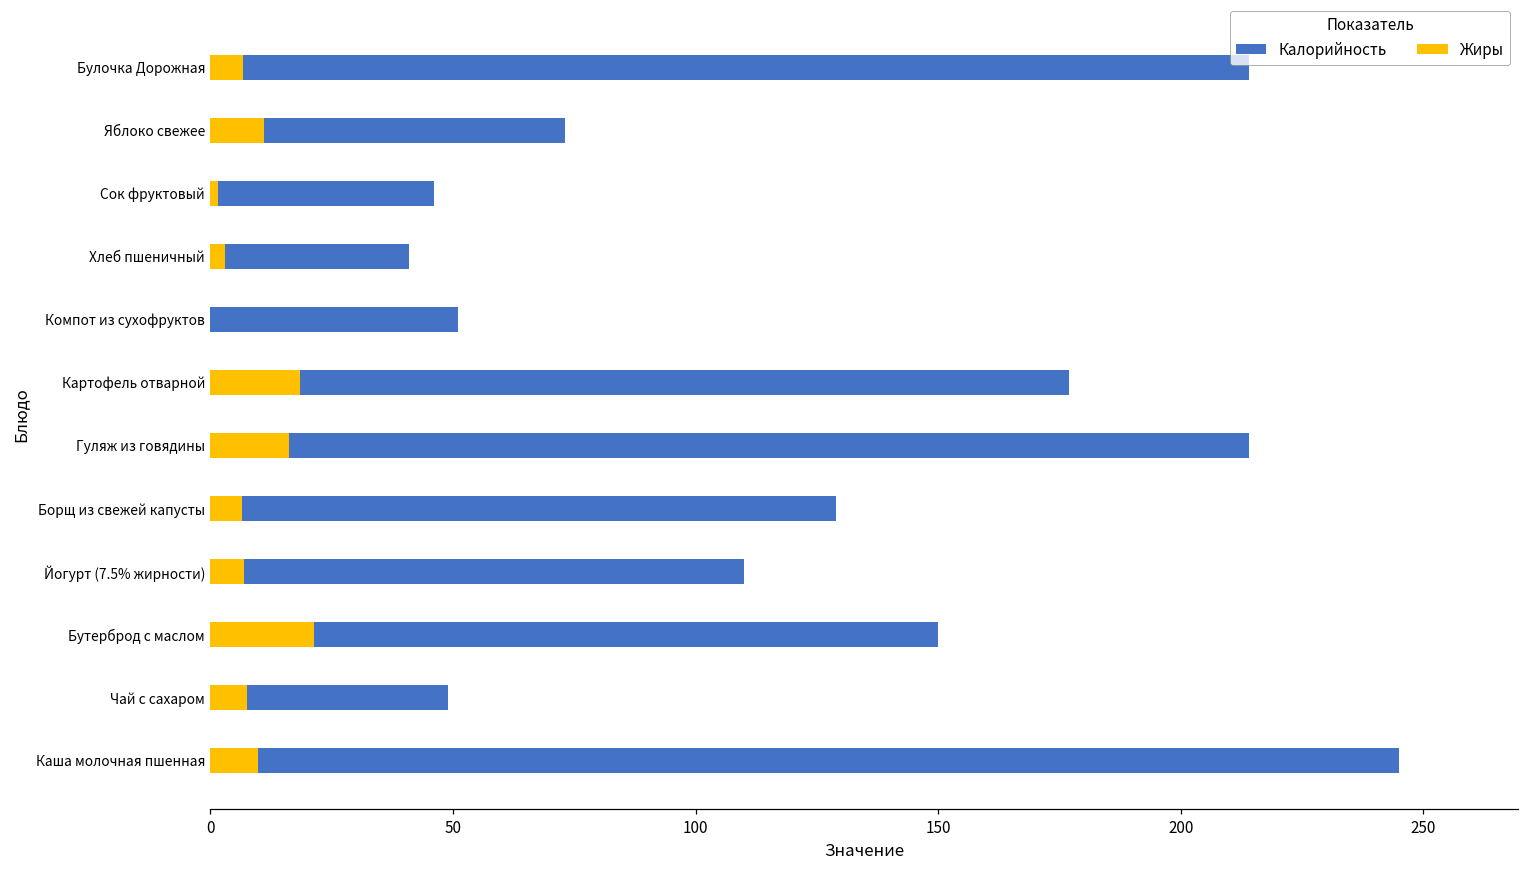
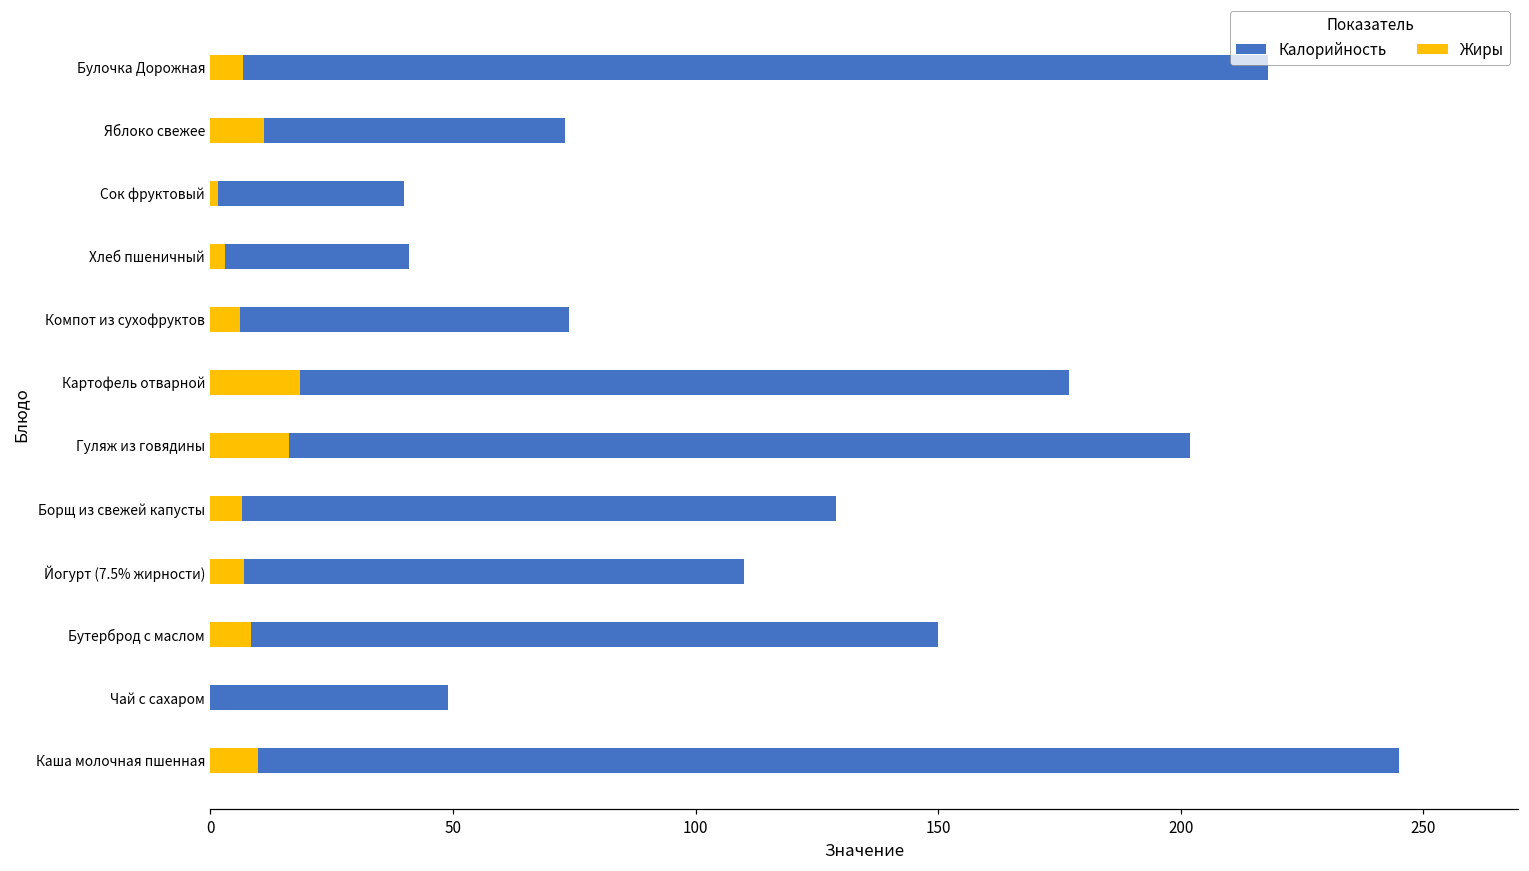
Калорийность, Булочка Дорожная: 214 -> 218
Калорийность, Сок фруктовый: 46 -> 40
Калорийность, Компот из сухофруктов: 51 -> 74
Жиры, Компот из сухофруктов: 0 -> 6
Калорийность, Гуляж из говядины: 214 -> 202
Жиры, Бутерброд с маслом: 21 -> 8
Жиры, Чай с сахаром: 8 -> 0
